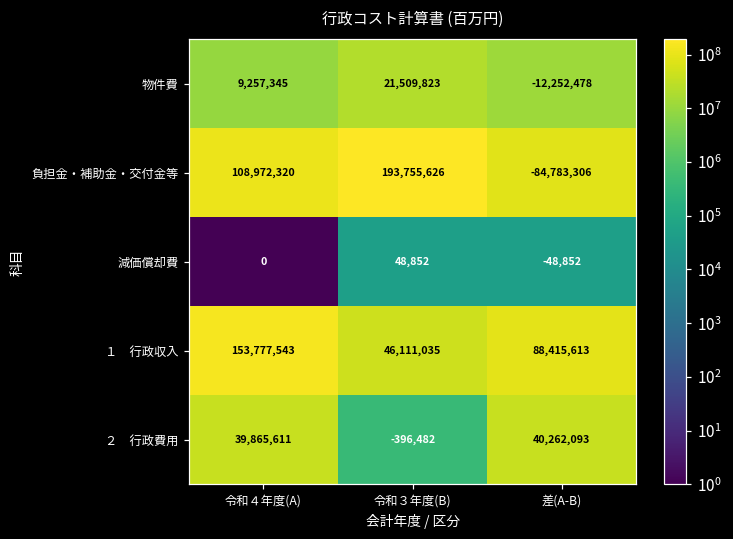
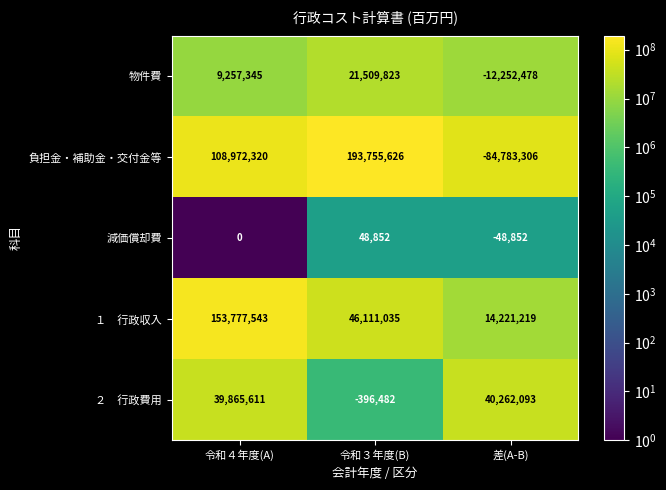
１ 行政収入, 差(A-B): 88,415,613 -> 14,221,219
